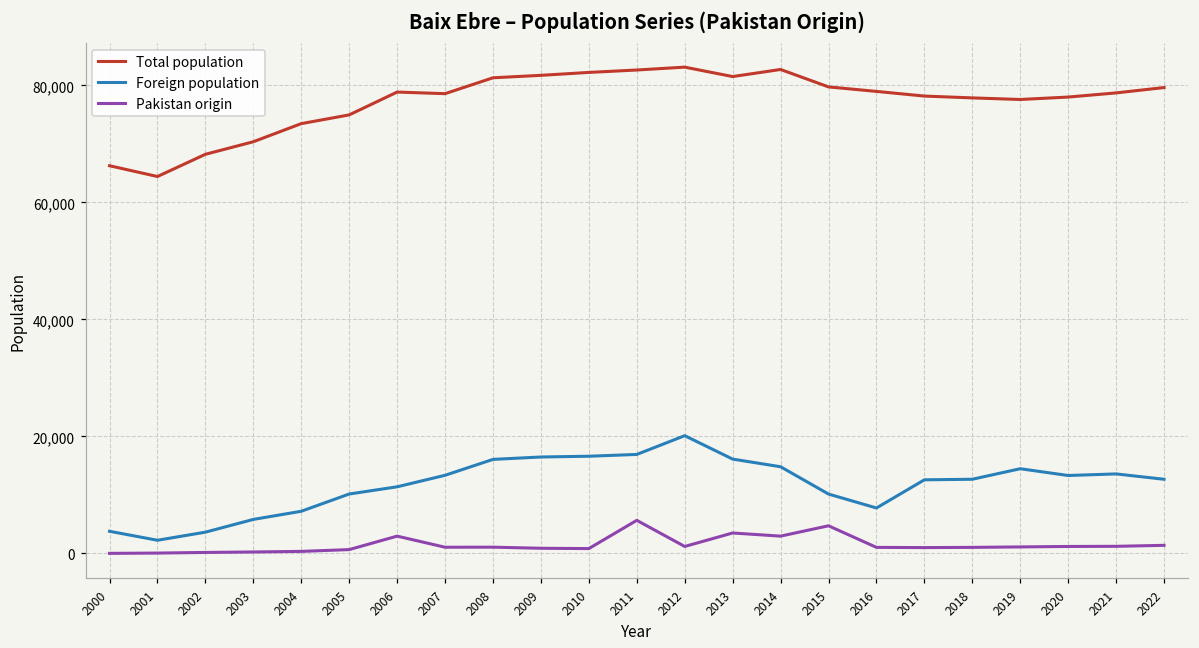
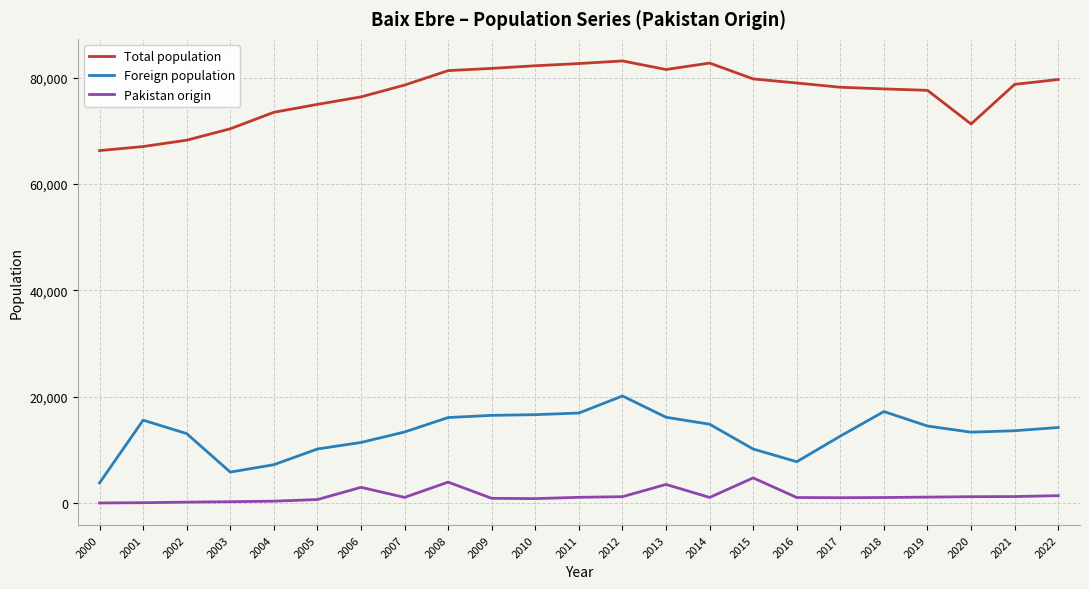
Total population, 2001: 64,000 -> 67,000
Foreign population, 2001: 2,000 -> 16,000
Foreign population, 2002: 4,000 -> 13,000
Total population, 2006: 79,000 -> 76,000
Pakistan origin, 2008: 1,000 -> 4,000
Pakistan origin, 2011: 6,000 -> 1,000
Pakistan origin, 2014: 3,000 -> 1,000
Foreign population, 2018: 13,000 -> 17,000
Total population, 2020: 78,000 -> 71,000
Foreign population, 2022: 13,000 -> 14,000
